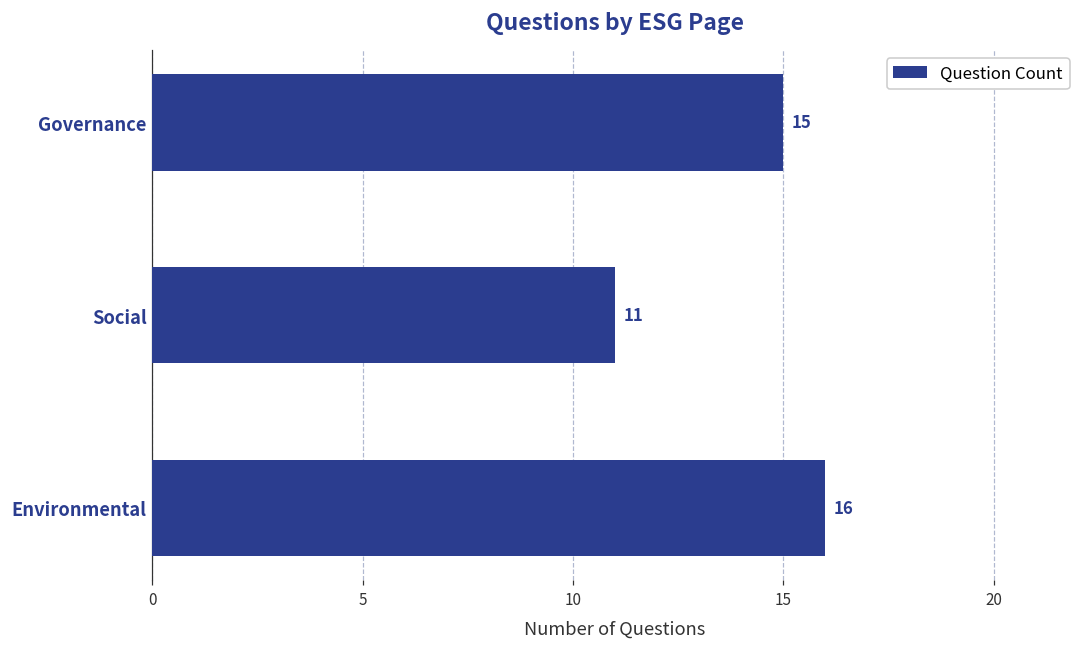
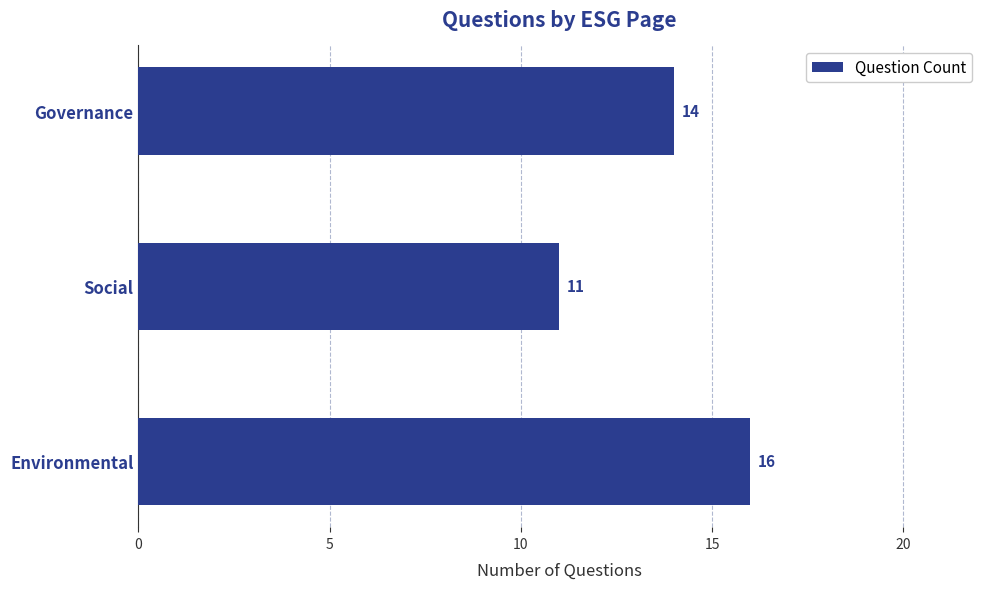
Governance: 15 -> 14
